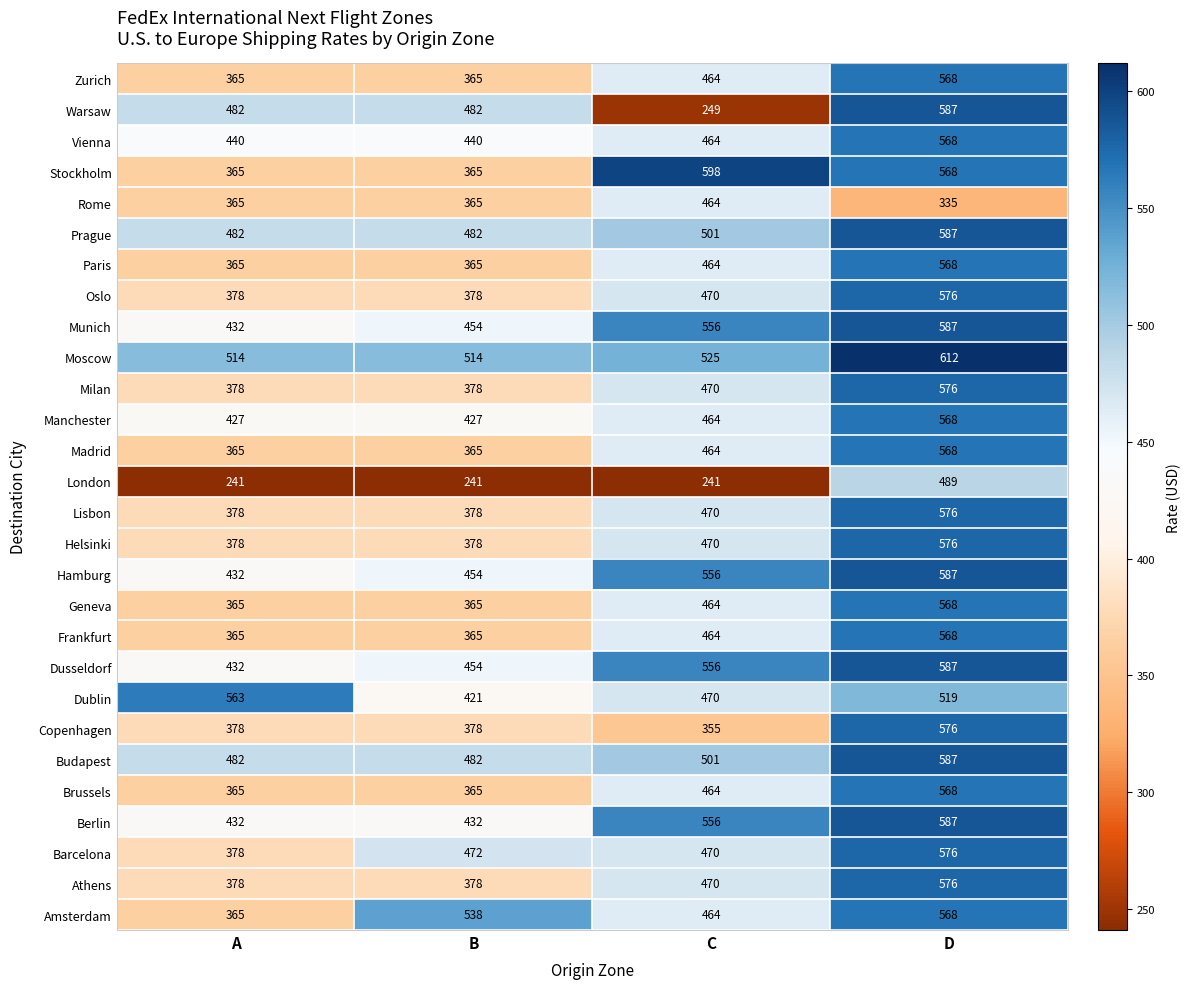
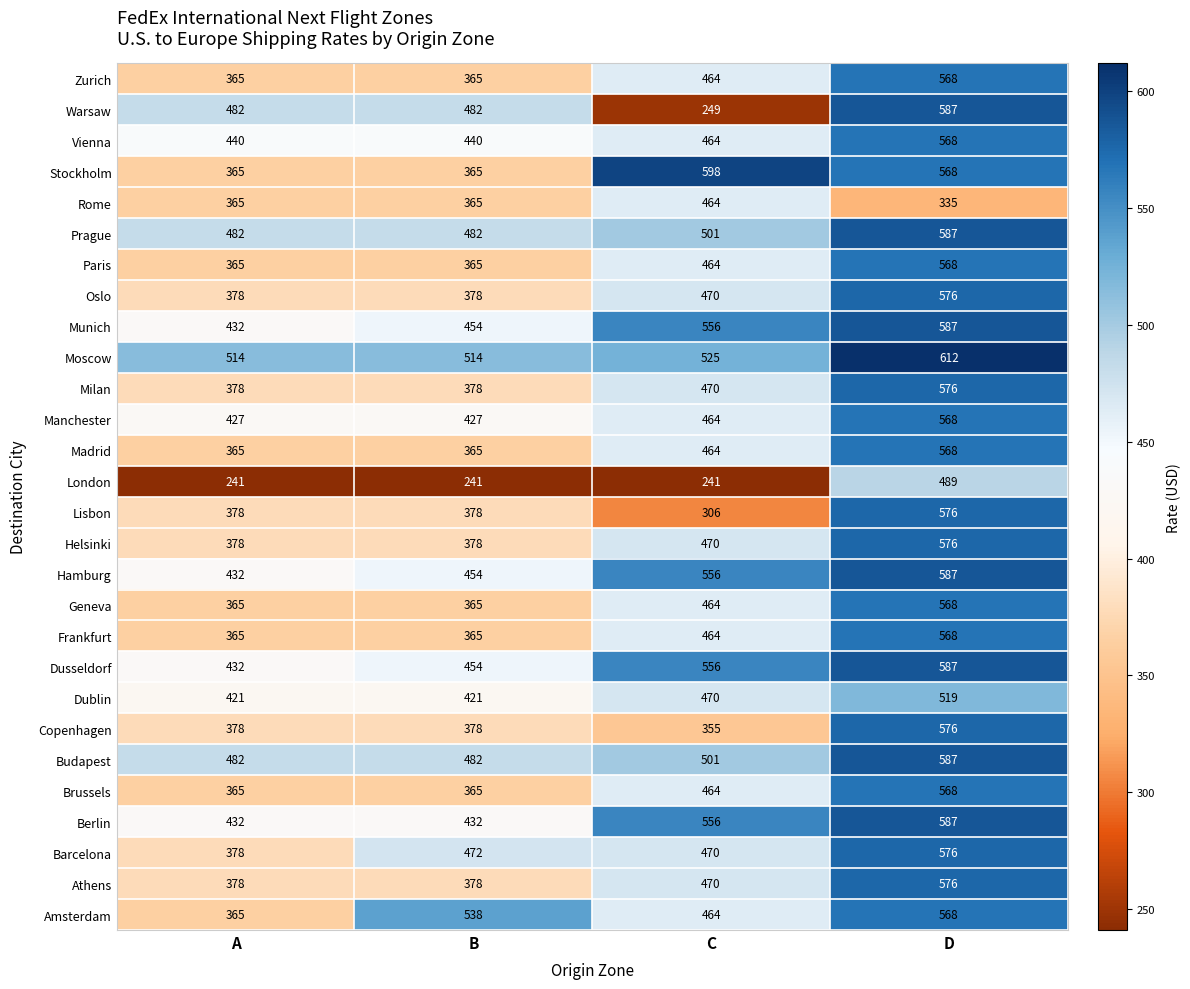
Lisbon, C: 470 -> 306
Dublin, A: 563 -> 421
